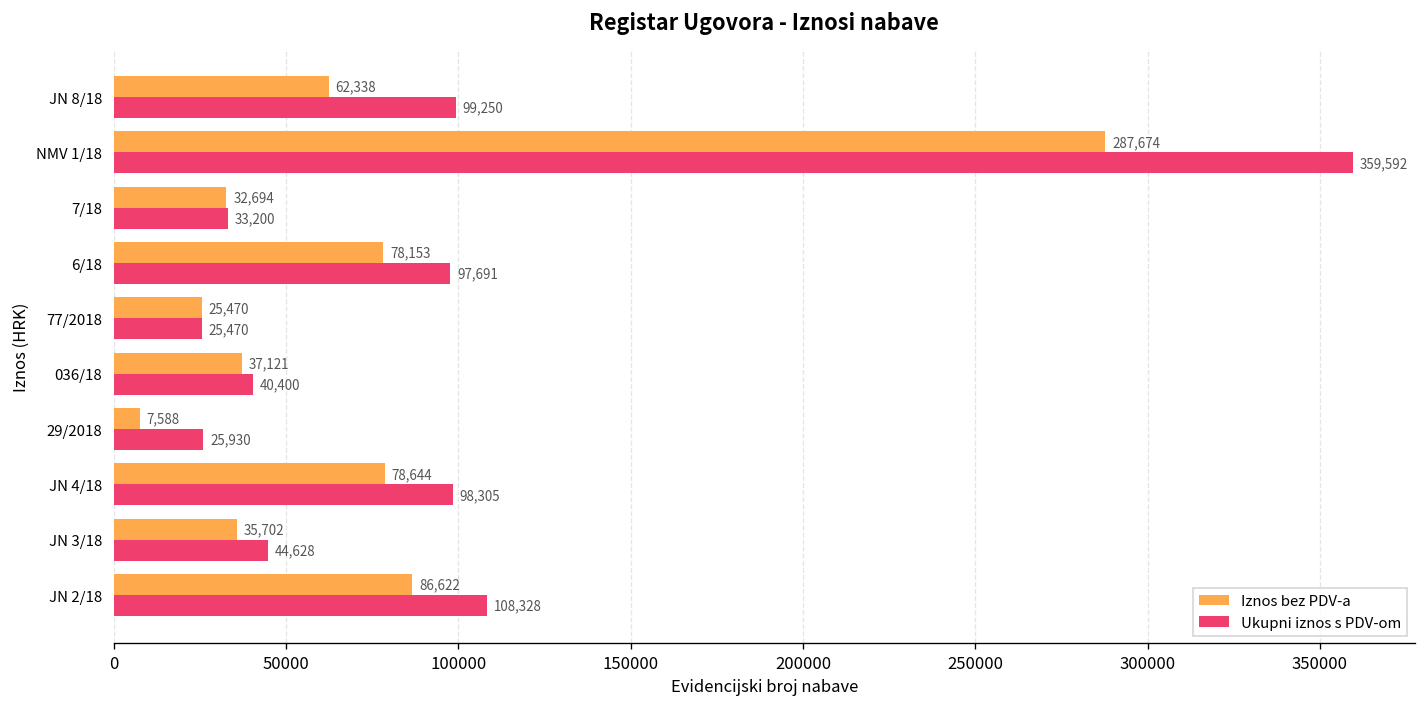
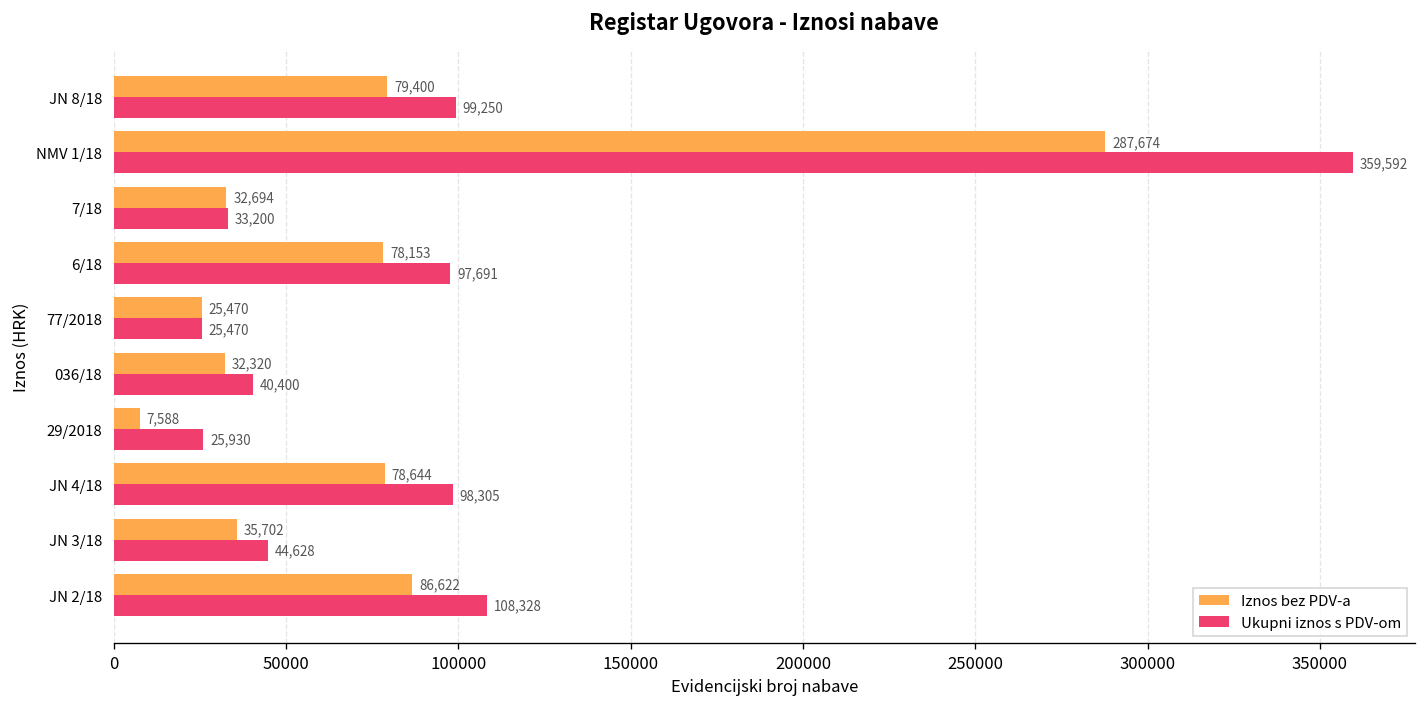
Iznos bez PDV-a, JN 8/18: 62,338 -> 79,400
Iznos bez PDV-a, 036/18: 37,121 -> 32,320
